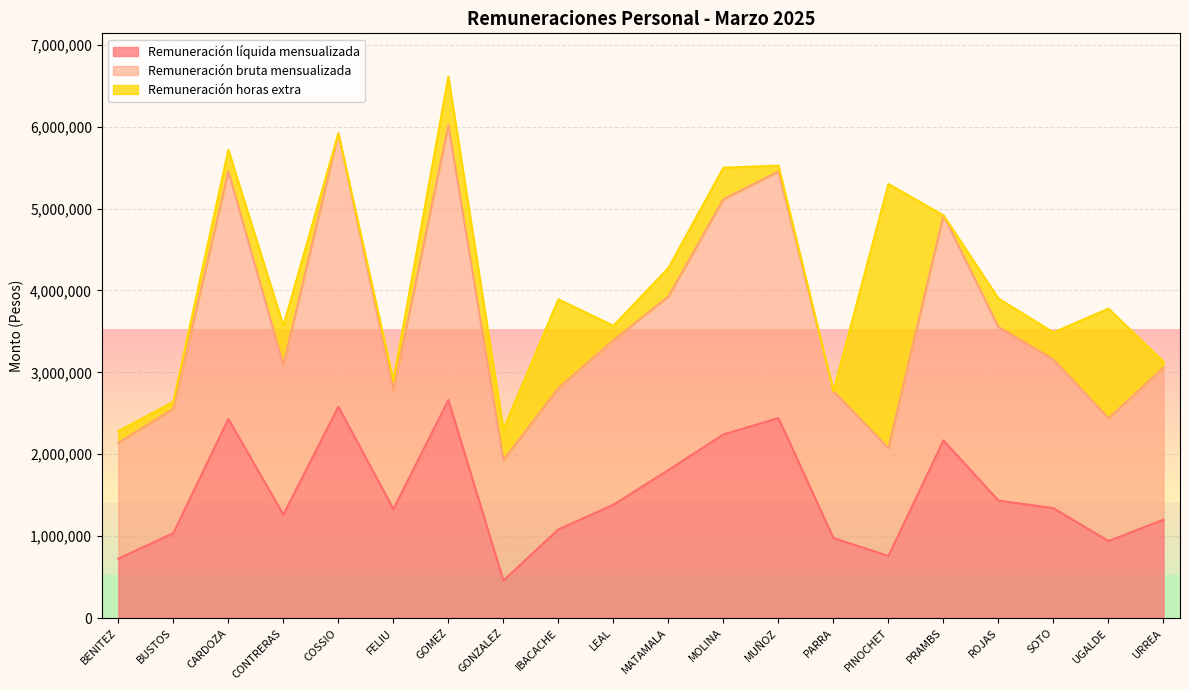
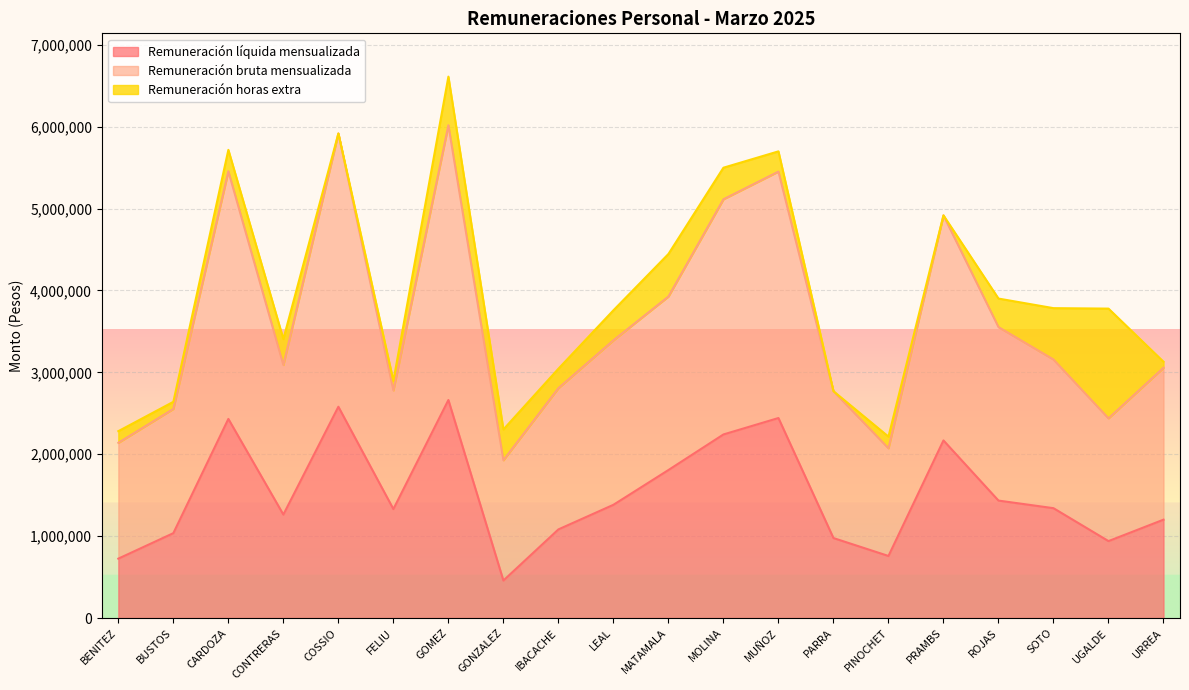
Remuneración horas extra, CONTRERAS: 500,000 -> 300,000
Remuneración horas extra, IBACACHE: 1,100,000 -> 200,000
Remuneración horas extra, LEAL: 200,000 -> 400,000
Remuneración horas extra, MATAMALA: 300,000 -> 500,000
Remuneración horas extra, MUÑOZ: 100,000 -> 200,000
Remuneración horas extra, PINOCHET: 3,200,000 -> 100,000
Remuneración horas extra, SOTO: 300,000 -> 600,000
